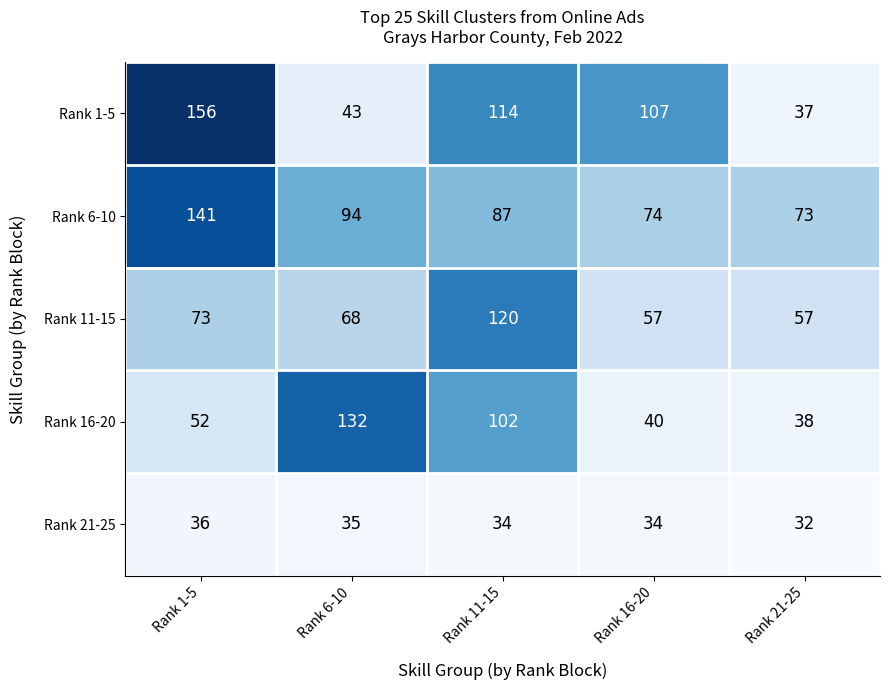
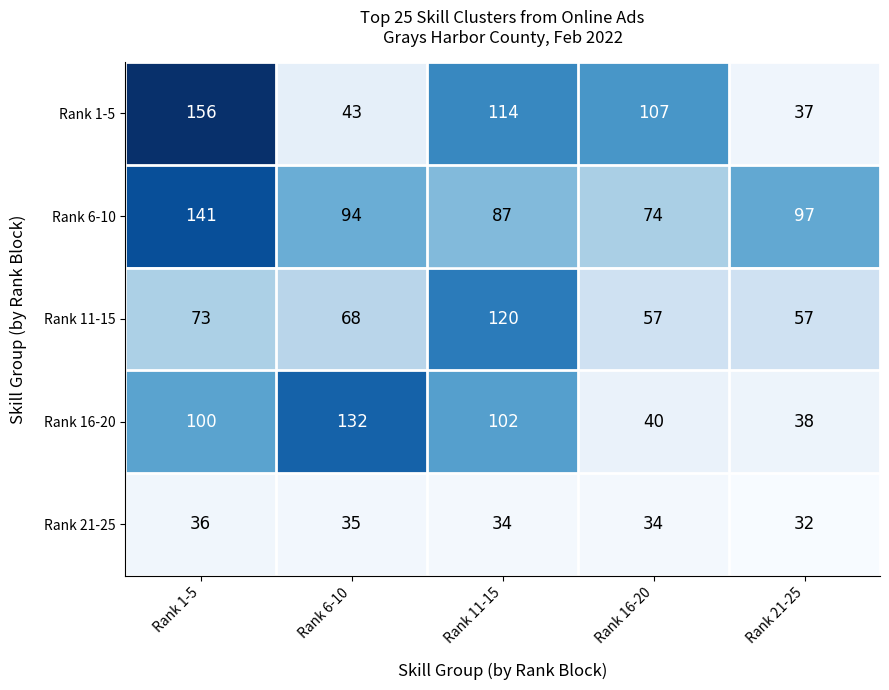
Rank 6-10, Rank 21-25: 73 -> 97
Rank 16-20, Rank 1-5: 52 -> 100
